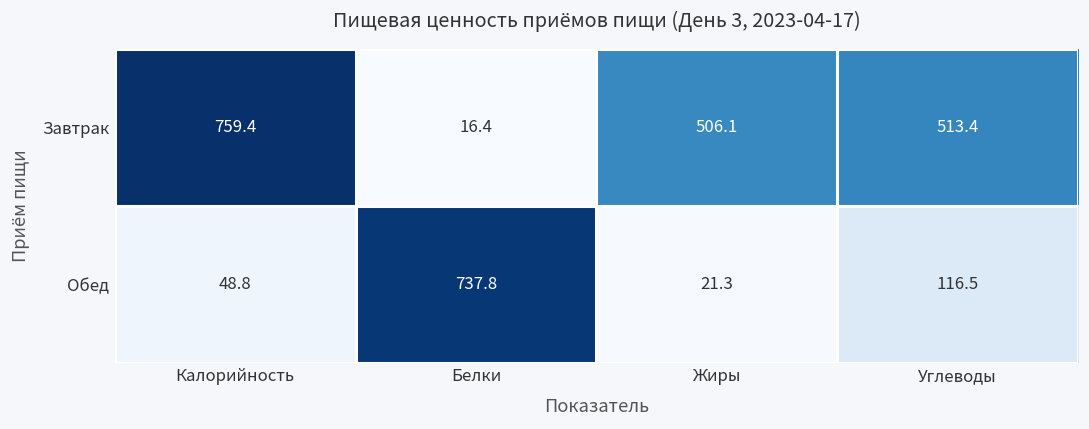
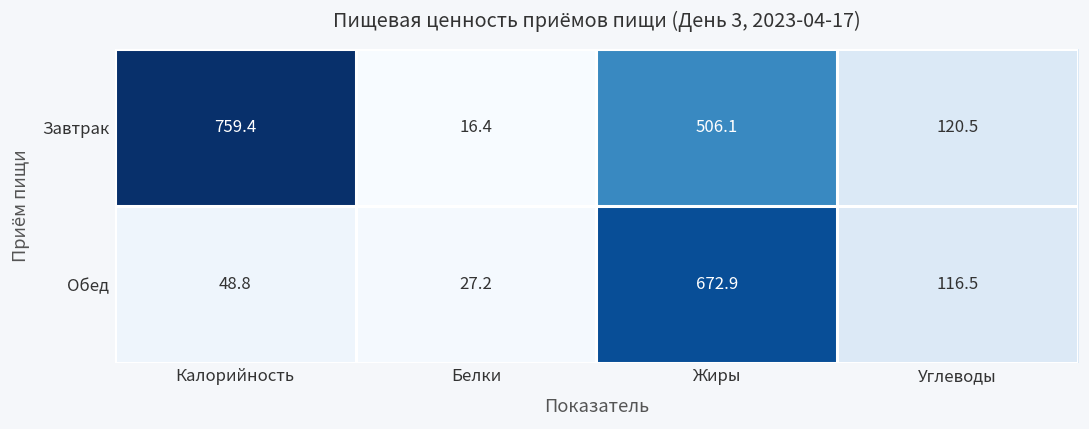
Завтрак, Углеводы: 513.4 -> 120.5
Обед, Белки: 737.8 -> 27.2
Обед, Жиры: 21.3 -> 672.9
